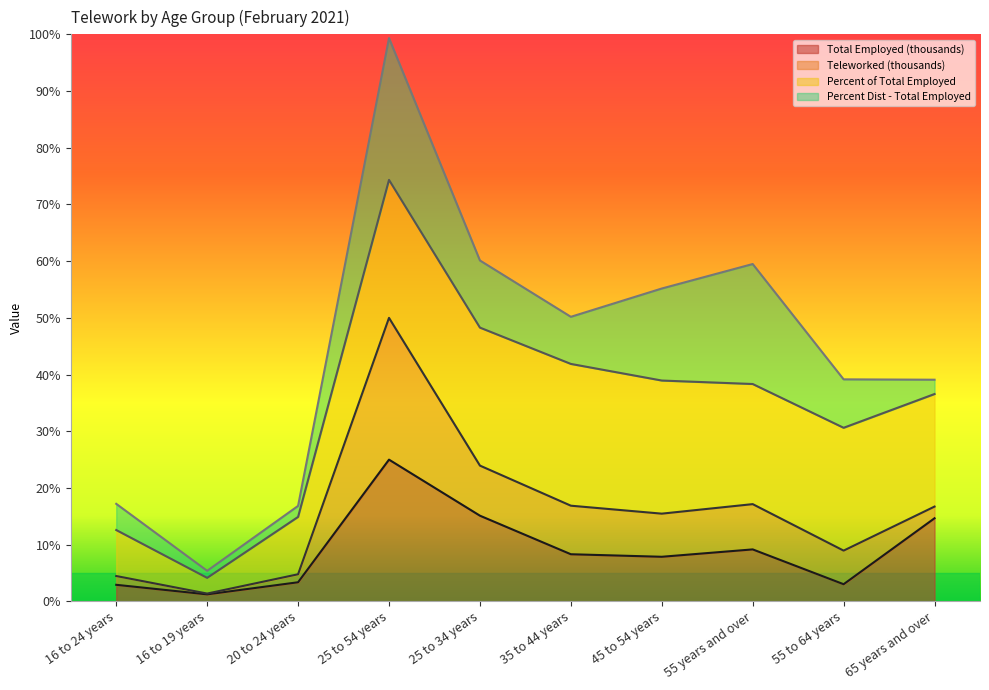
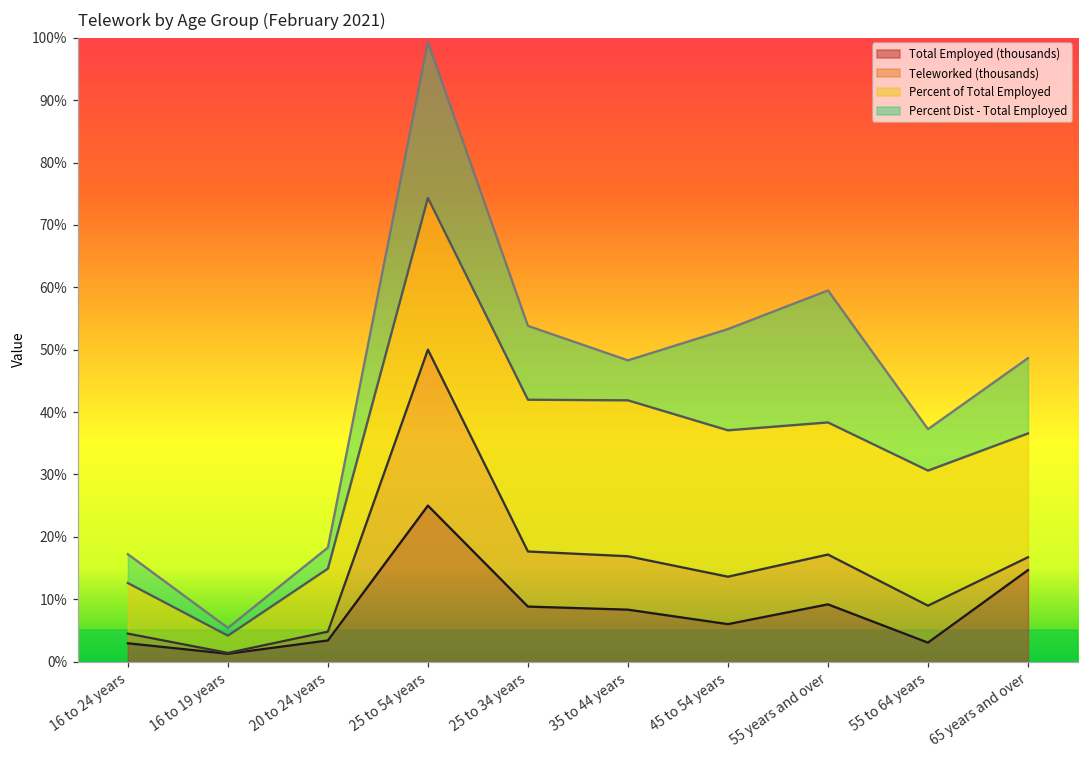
Percent Dist - Total Employed, 20 to 24 years: 2% -> 3%
Total Employed (thousands), 25 to 34 years: 15% -> 9%
Percent Dist - Total Employed, 35 to 44 years: 8% -> 6%
Total Employed (thousands), 45 to 54 years: 8% -> 6%
Percent Dist - Total Employed, 55 to 64 years: 9% -> 7%
Percent Dist - Total Employed, 65 years and over: 3% -> 12%
